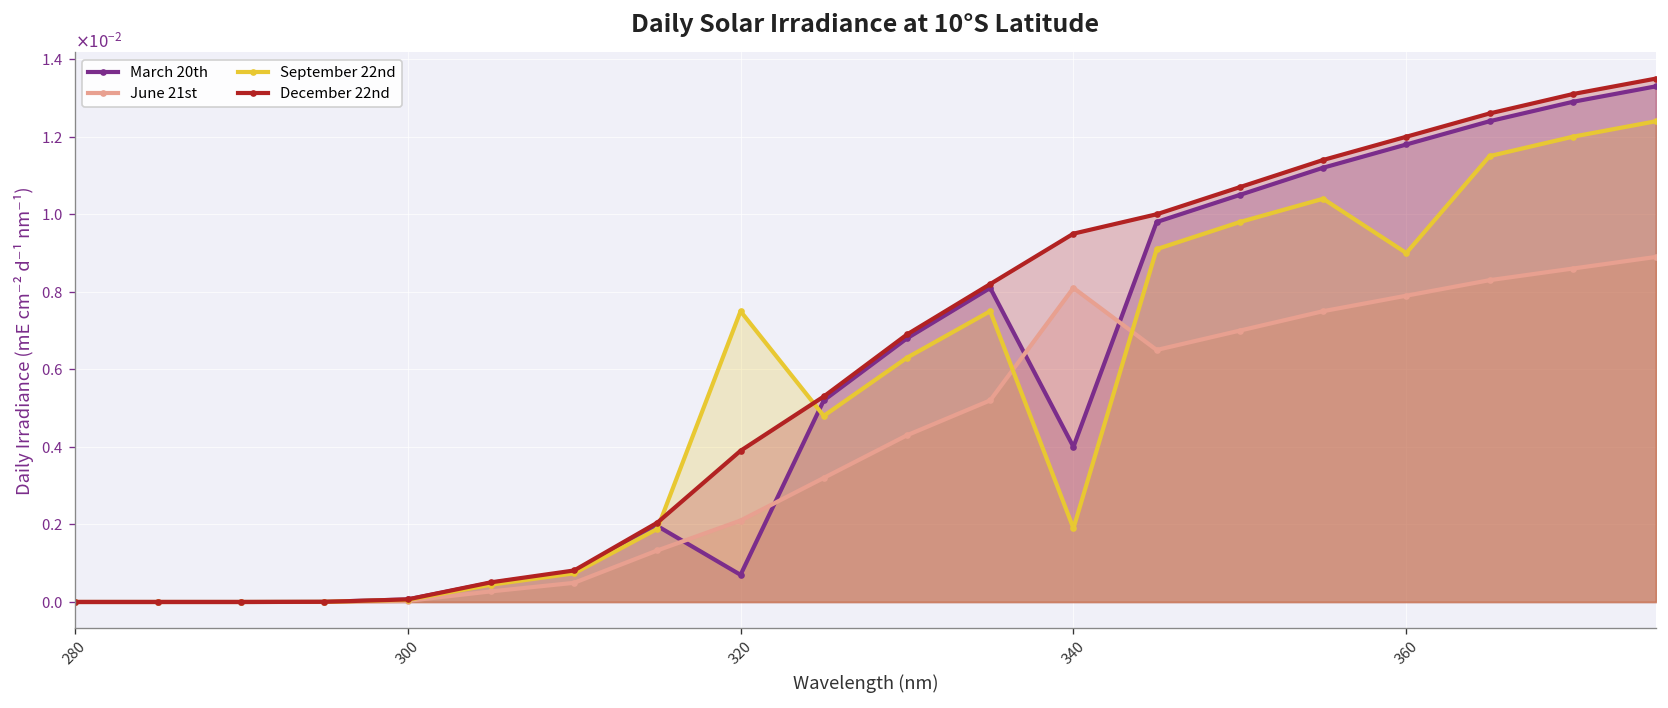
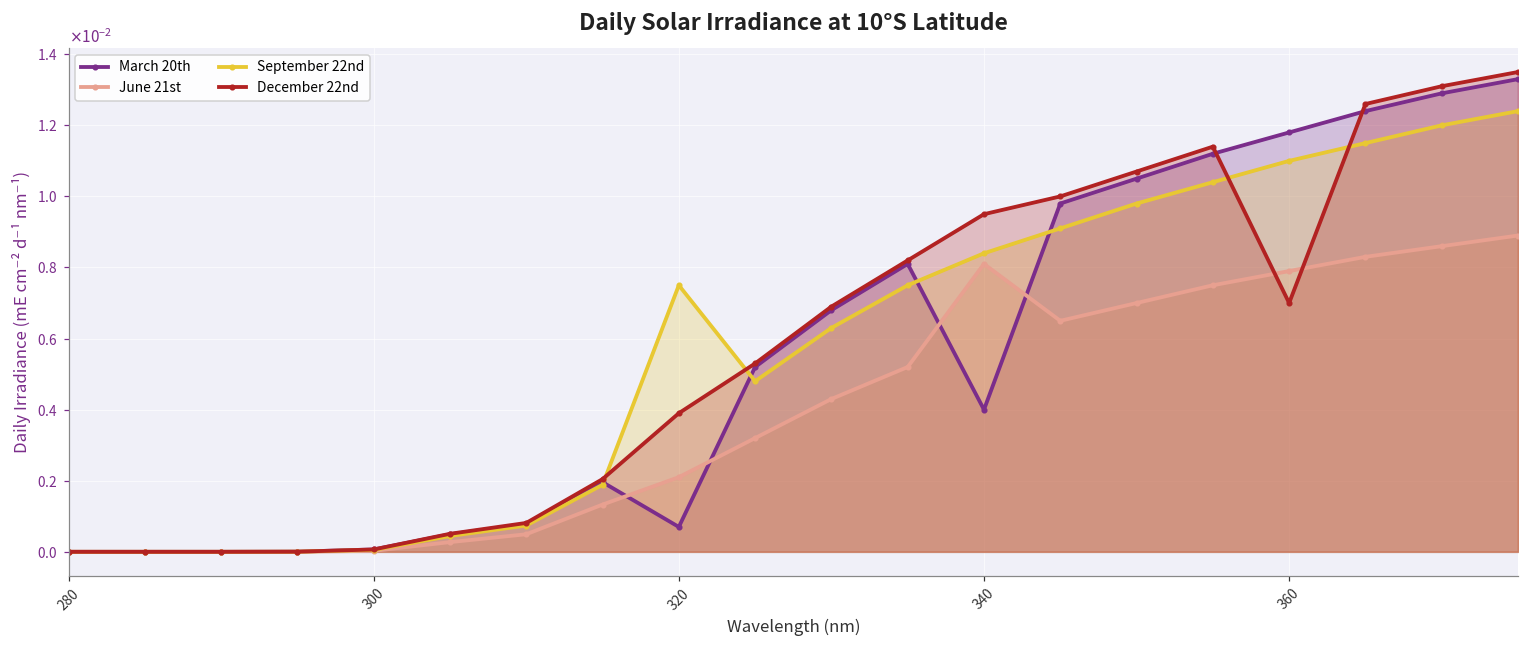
September 22nd, 340: 0.0019 -> 0.0084
September 22nd, 360: 0.009 -> 0.011
December 22nd, 360: 0.012 -> 0.007
